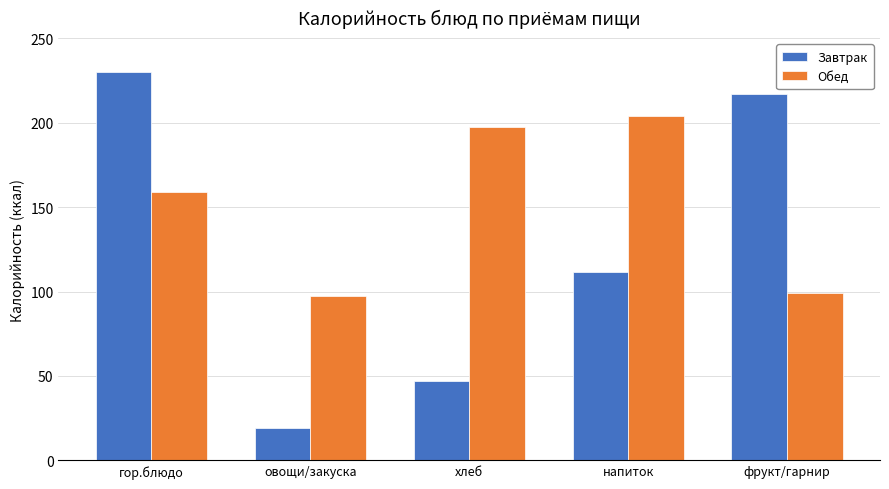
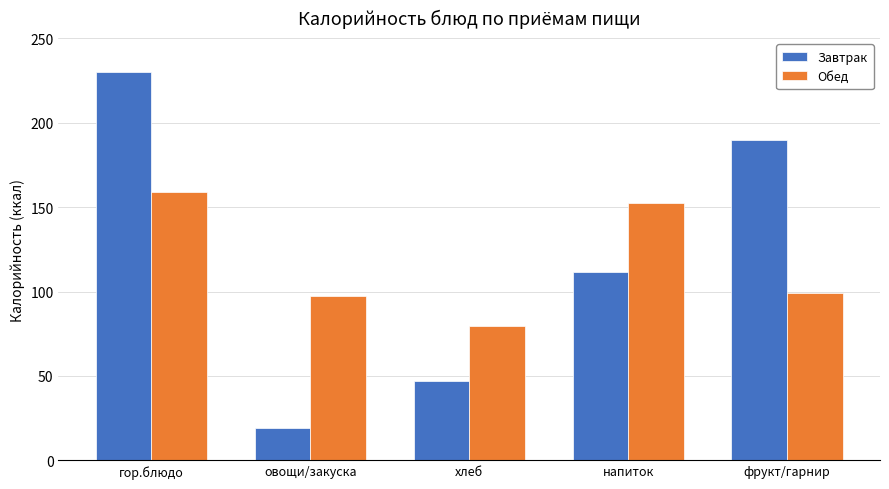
Обед, хлеб: 197 -> 80
Обед, напиток: 204 -> 152
Завтрак, фрукт/гарнир: 217 -> 190
